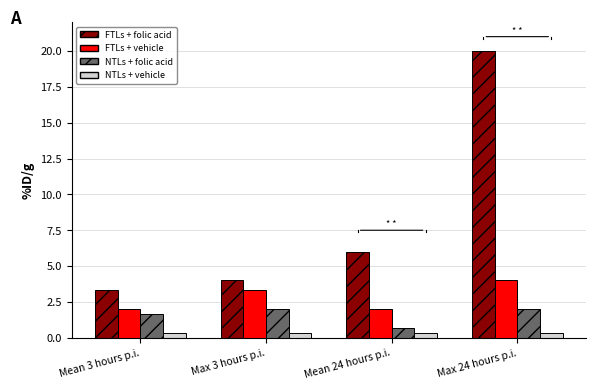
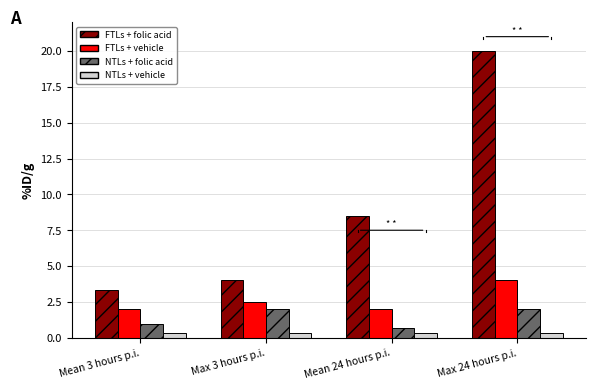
NTLs + folic acid, Mean 3 hours p.i.: 1.7 -> 0.9
FTLs + vehicle, Max 3 hours p.i.: 3.3 -> 2.5
FTLs + folic acid, Mean 24 hours p.i.: 6.0 -> 8.5
